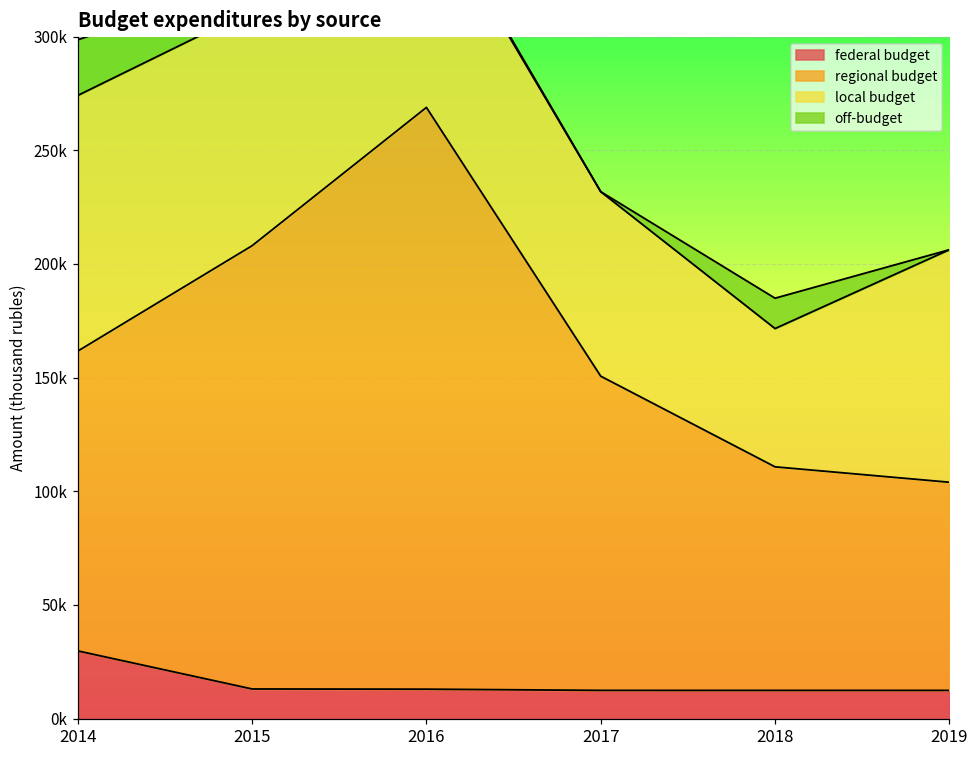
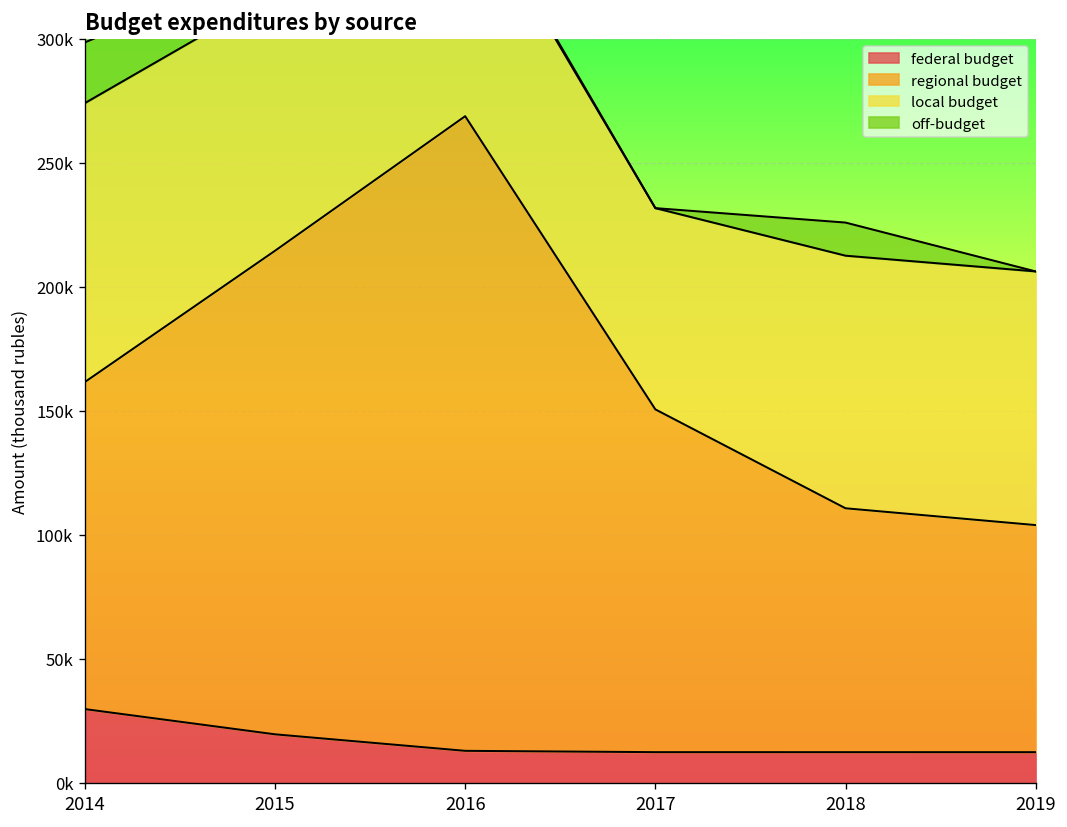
federal budget, 2015: 13000 -> 20000
local budget, 2018: 61000 -> 102000
